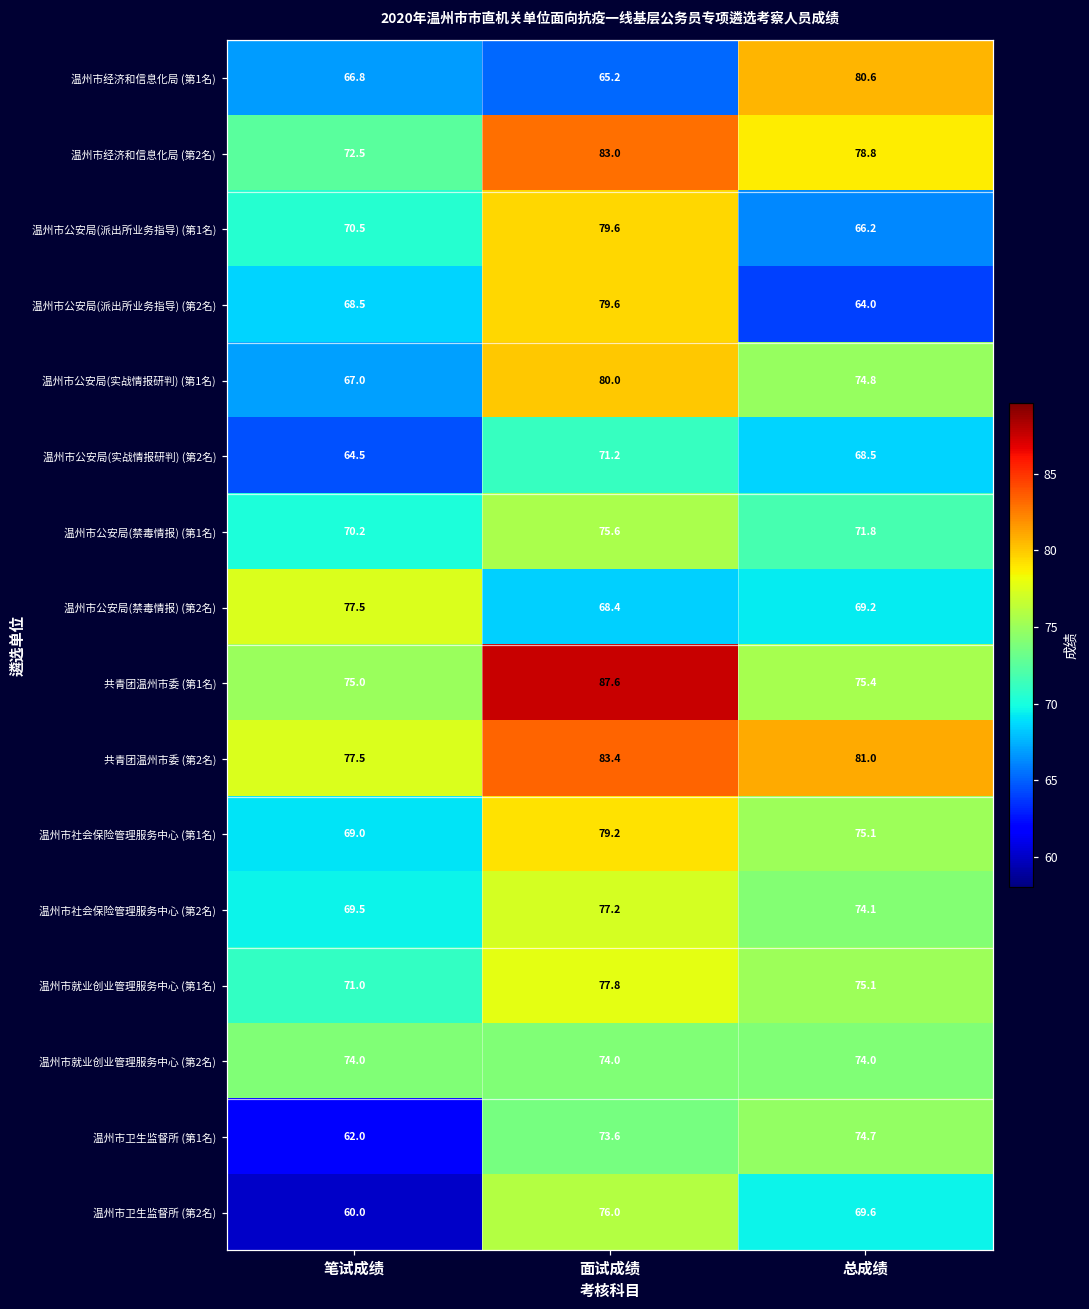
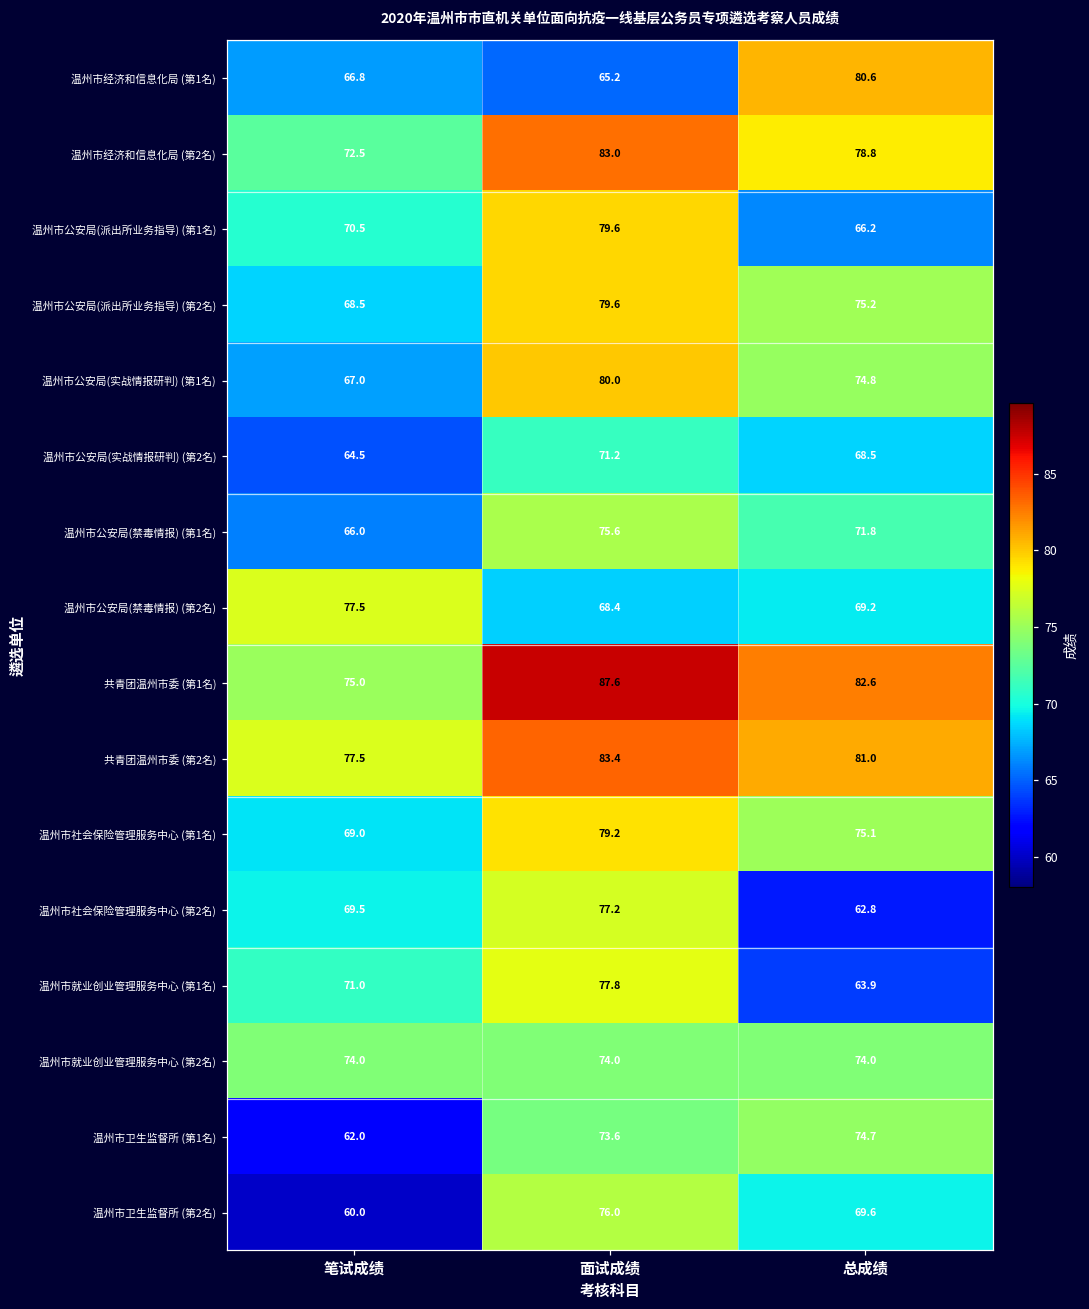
温州市公安局(派出所业务指导) (第2名), 总成绩: 64.0 -> 75.2
温州市公安局(禁毒情报) (第1名), 笔试成绩: 70.2 -> 66.0
共青团温州市委 (第1名), 总成绩: 75.4 -> 82.6
温州市社会保险管理服务中心 (第2名), 总成绩: 74.1 -> 62.8
温州市就业创业管理服务中心 (第1名), 总成绩: 75.1 -> 63.9
